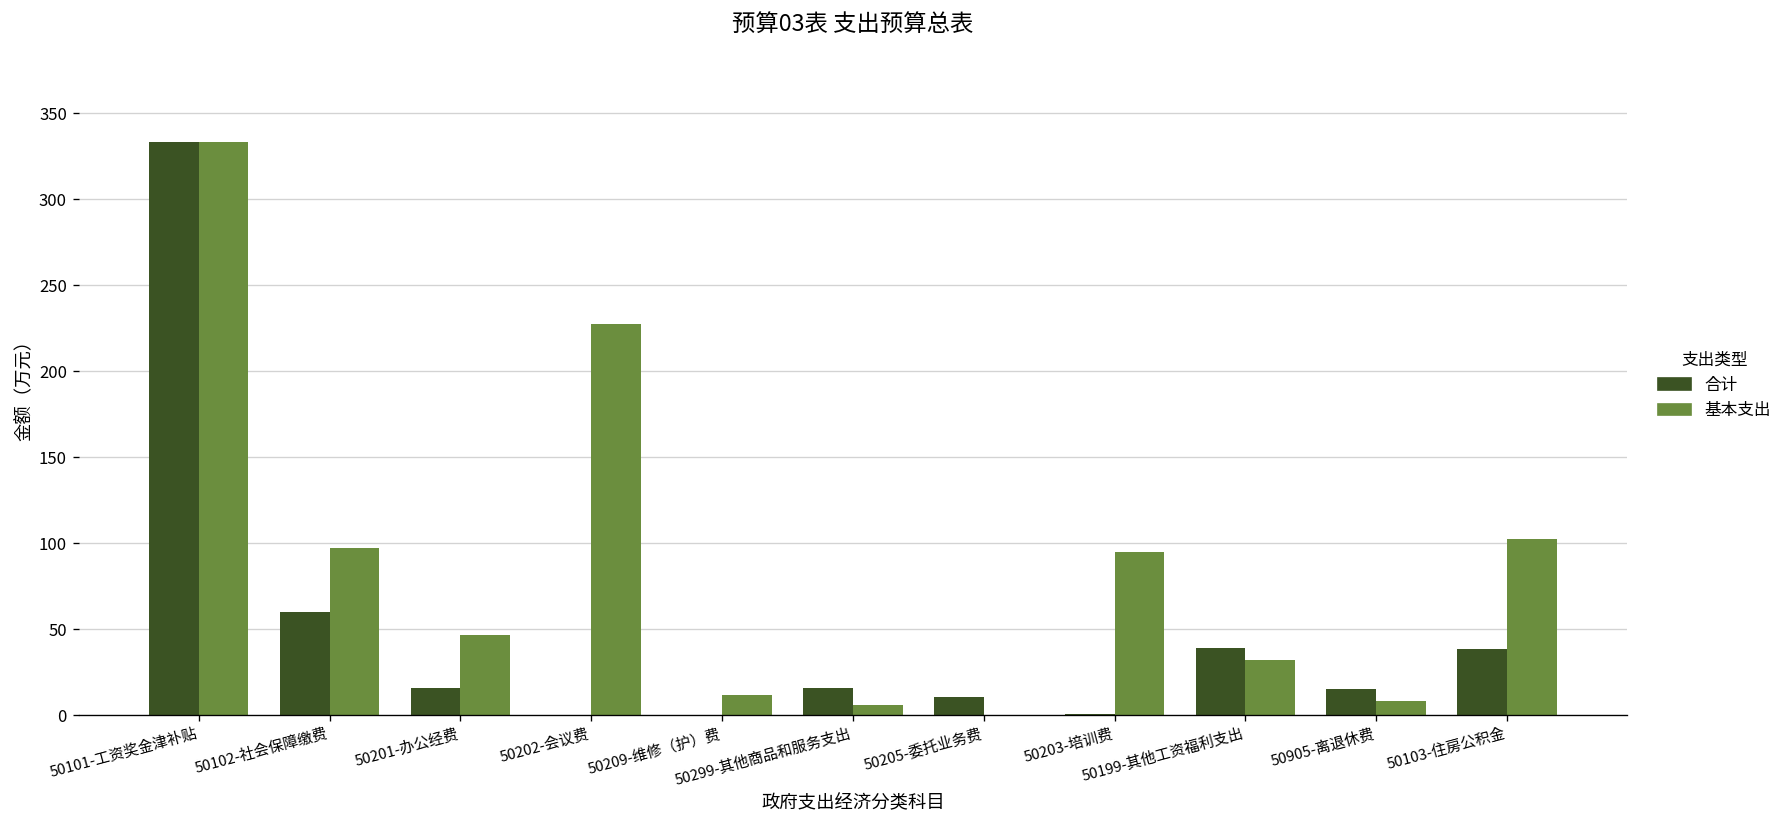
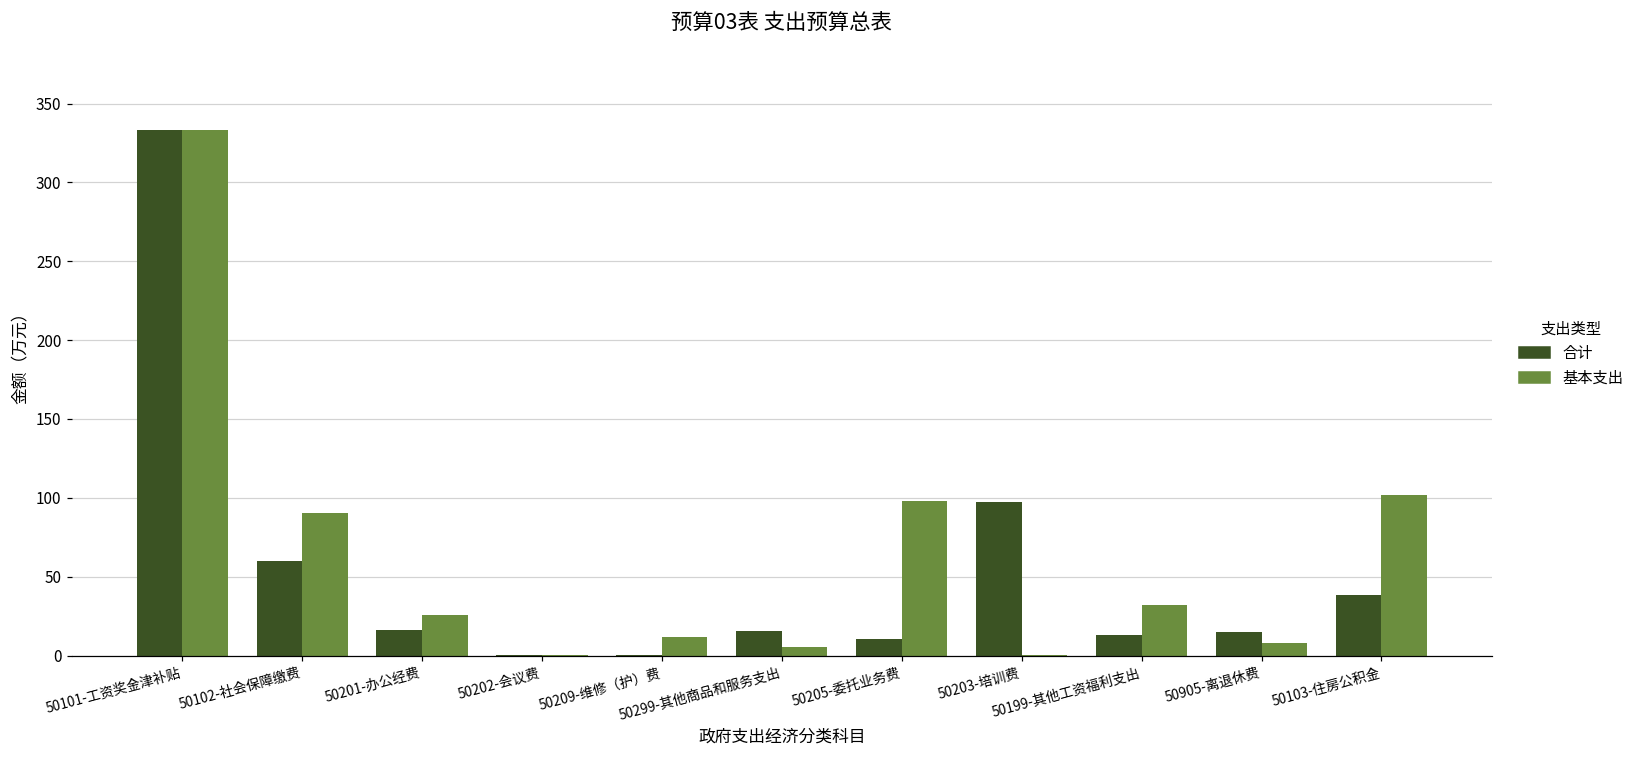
基本支出, 50102-社会保障缴费: 97 -> 91
基本支出, 50201-办公经费: 46 -> 26
基本支出, 50202-会议费: 227 -> 0
基本支出, 50205-委托业务费: 0 -> 98
合计, 50203-培训费: 1 -> 97
基本支出, 50203-培训费: 95 -> 1
合计, 50199-其他工资福利支出: 39 -> 13
